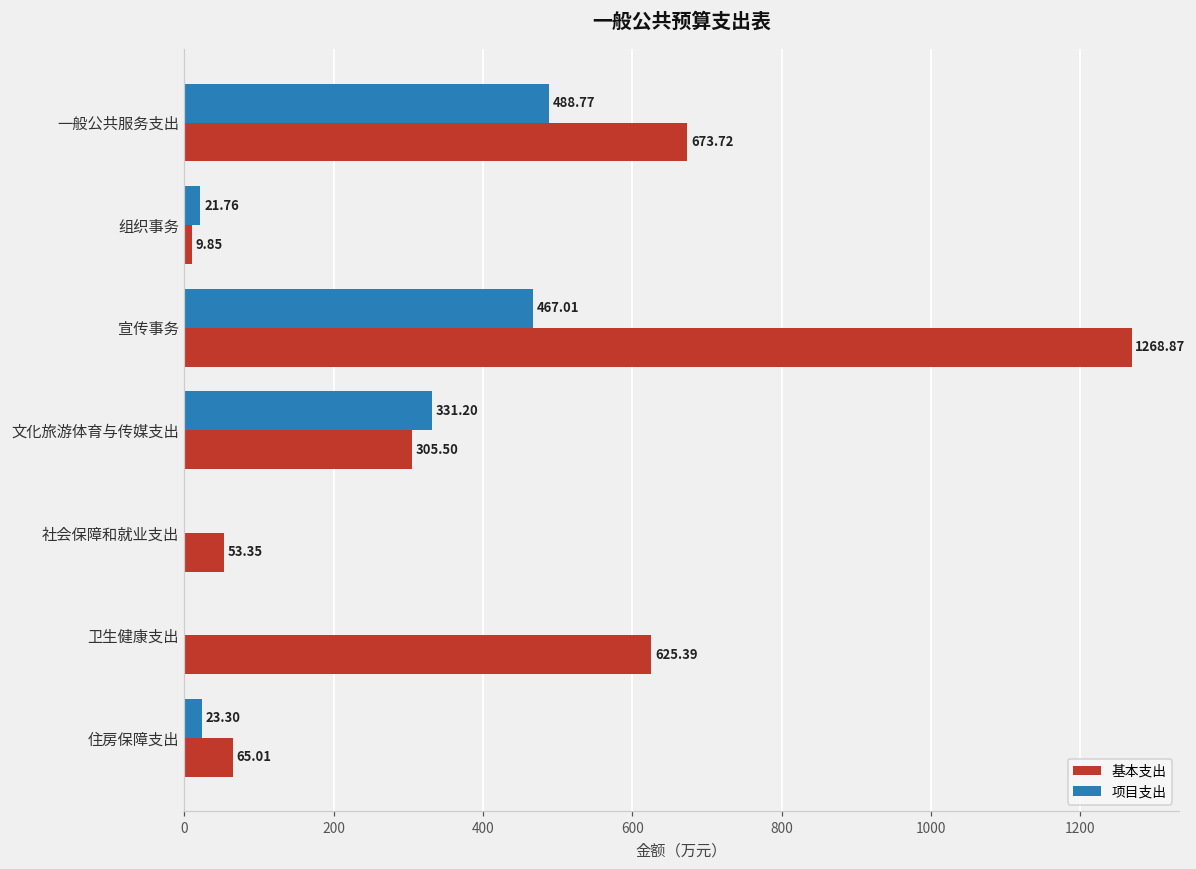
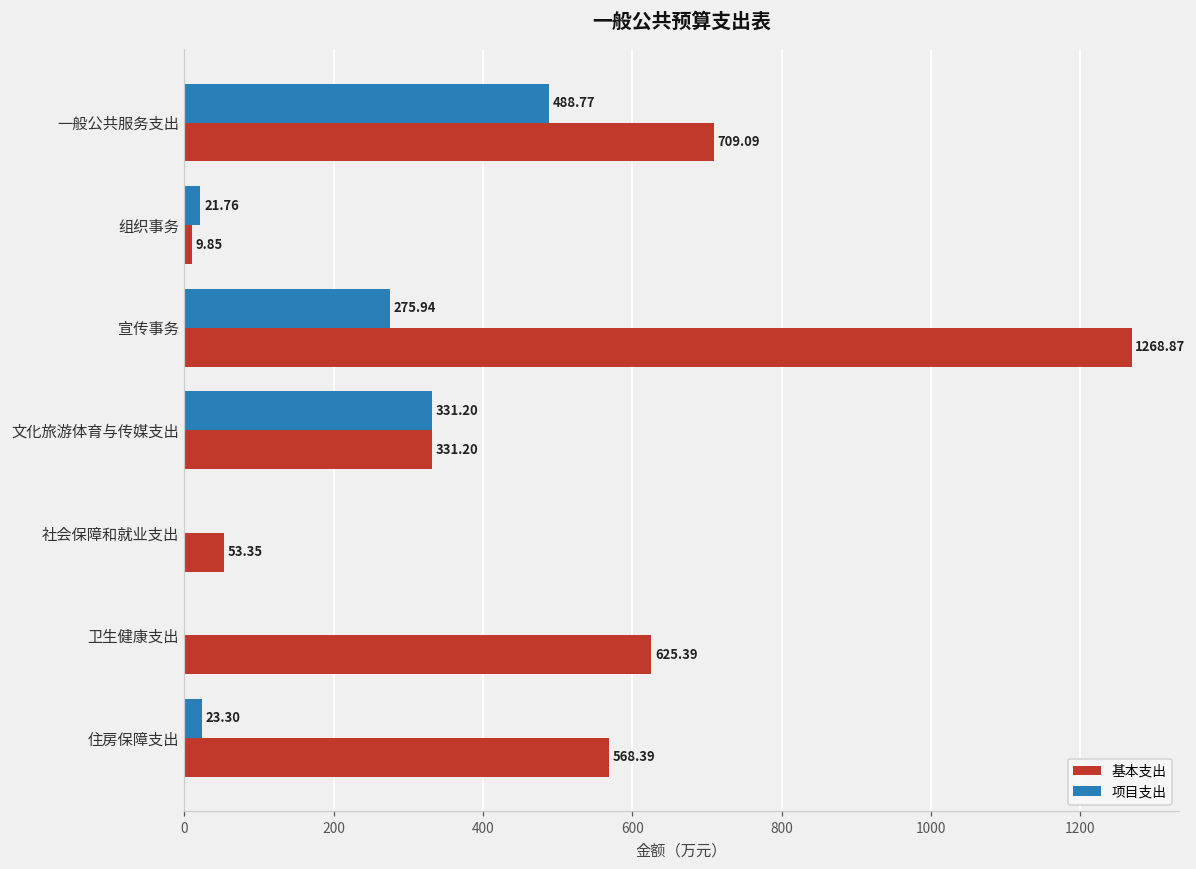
基本支出, 一般公共服务支出: 673.72 -> 709.09
项目支出, 宣传事务: 467.01 -> 275.94
基本支出, 文化旅游体育与传媒支出: 305.50 -> 331.20
基本支出, 住房保障支出: 65.01 -> 568.39
